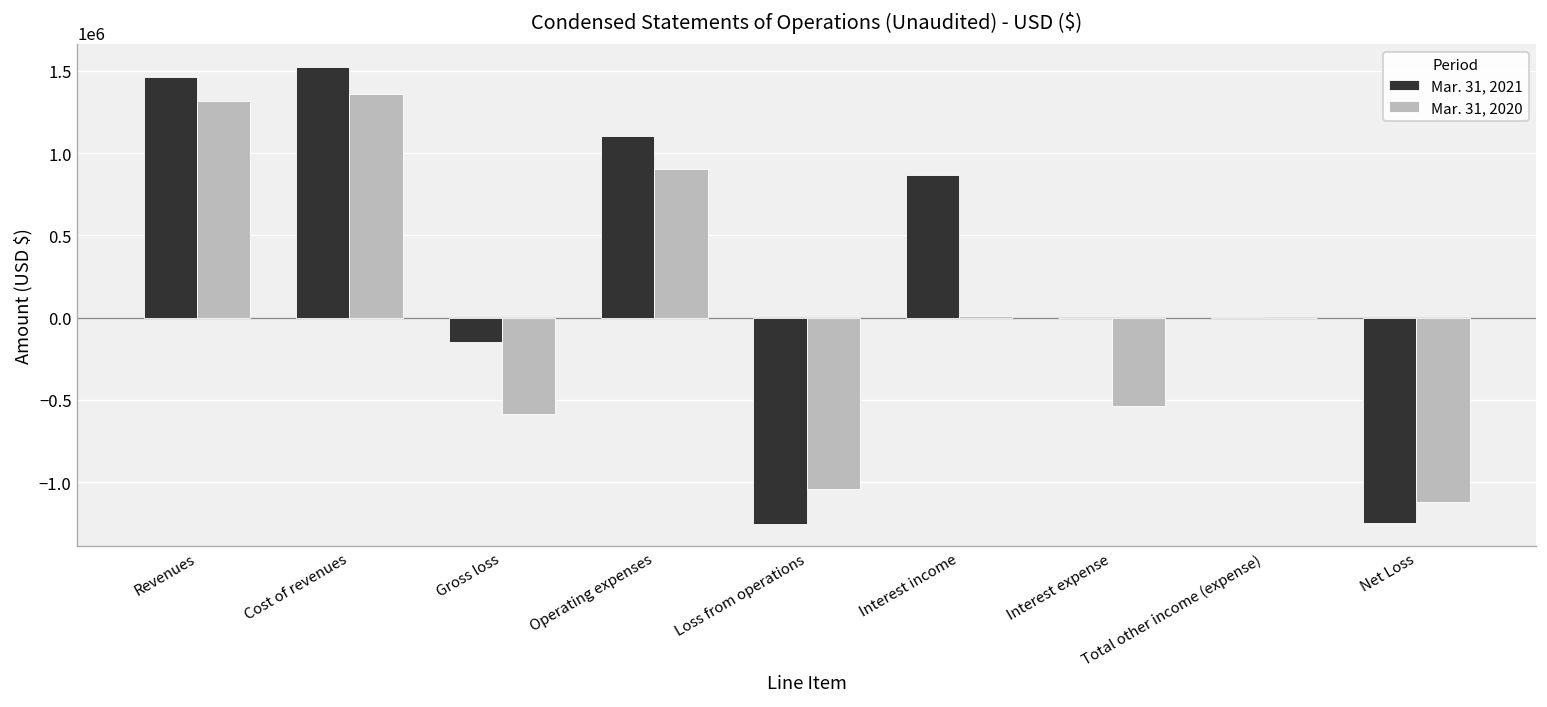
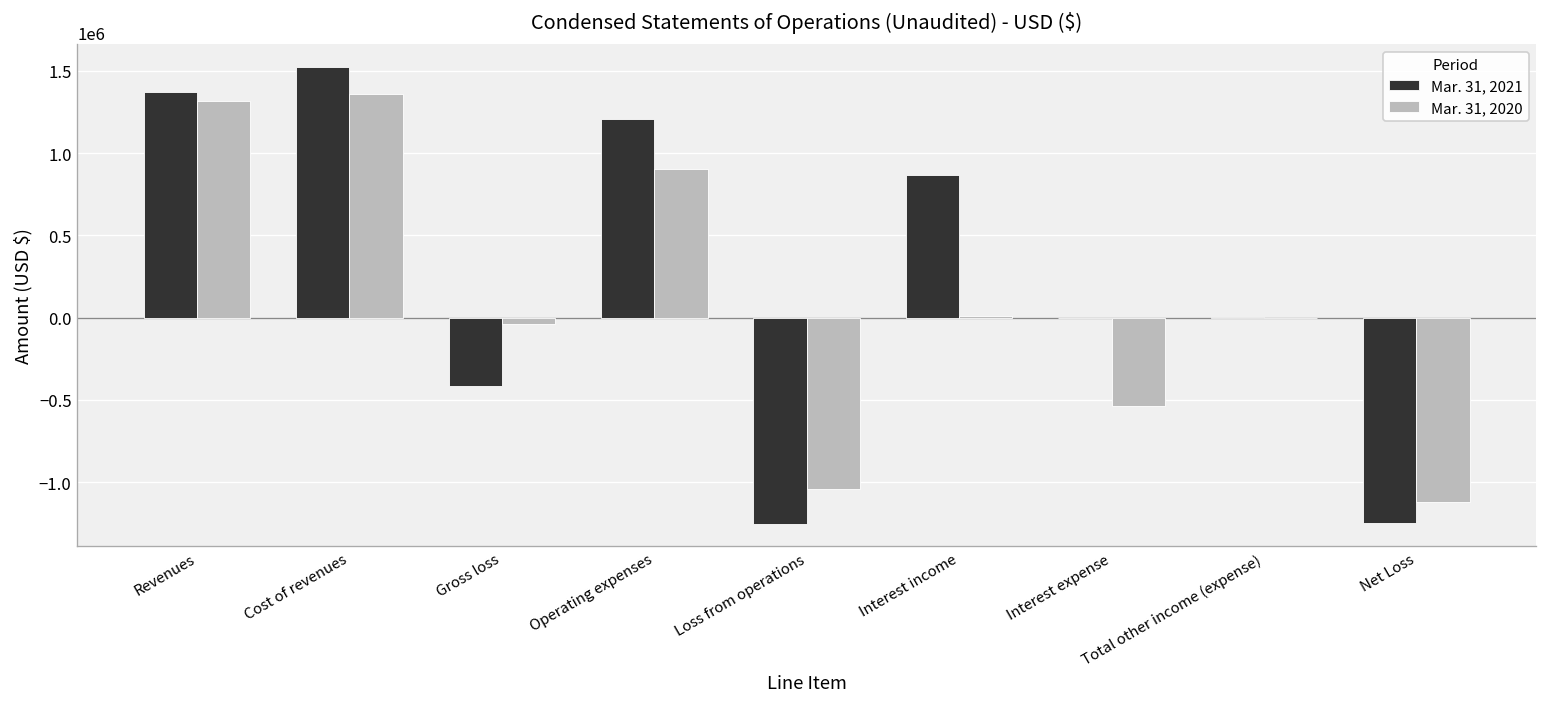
Mar. 31, 2021, Revenues: 1460000 -> 1370000
Mar. 31, 2021, Gross loss: -150000 -> -420000
Mar. 31, 2020, Gross loss: -590000 -> -40000
Mar. 31, 2021, Operating expenses: 1100000 -> 1210000
